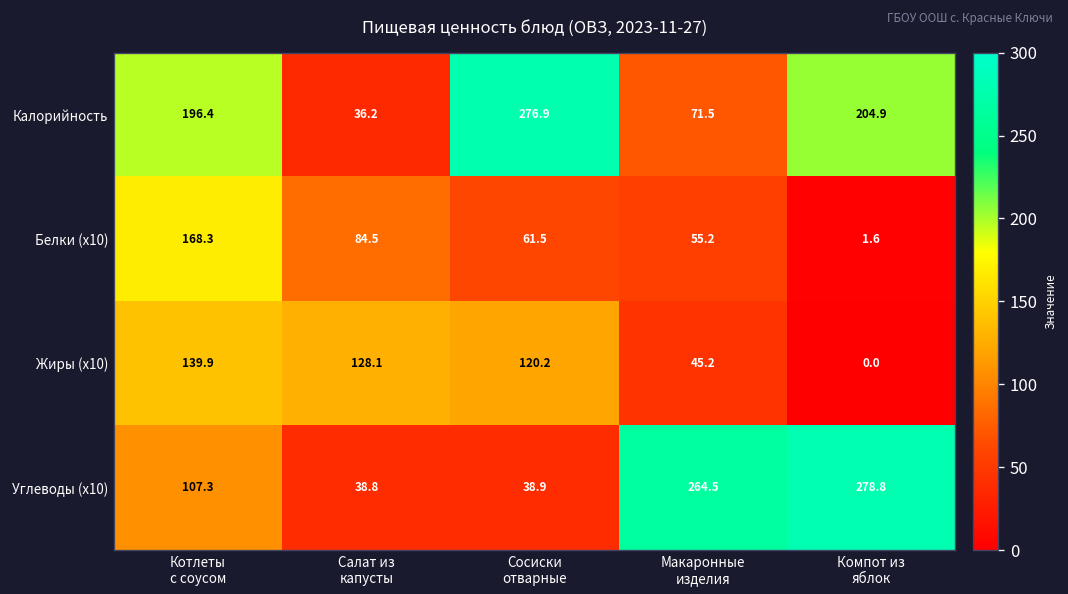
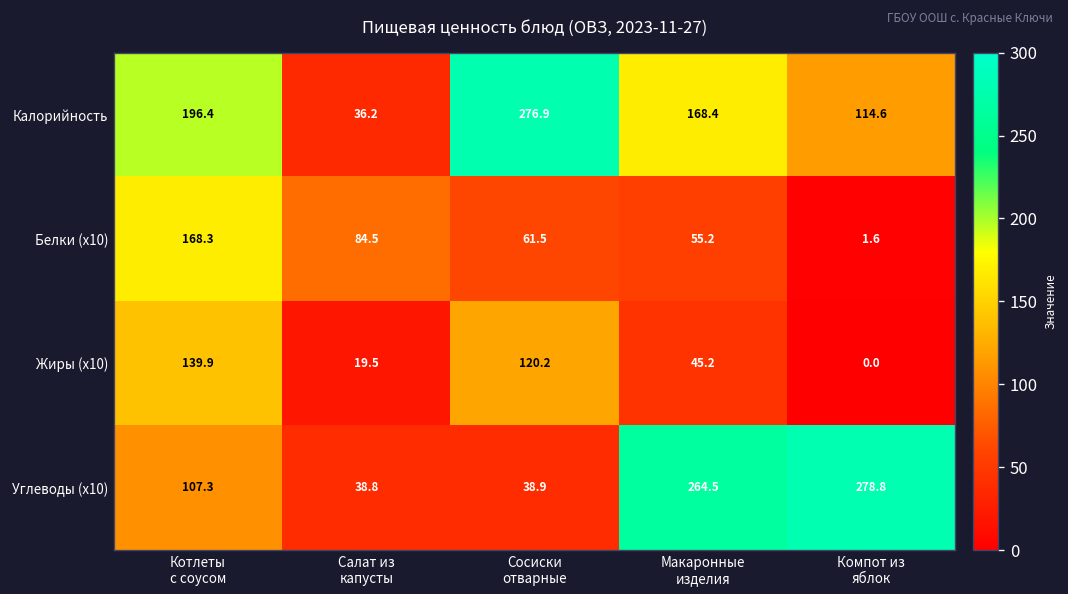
Калорийность, Макаронные изделия: 71.5 -> 168.4
Калорийность, Компот из яблок: 204.9 -> 114.6
Жиры (x10), Салат из капусты: 128.1 -> 19.5
